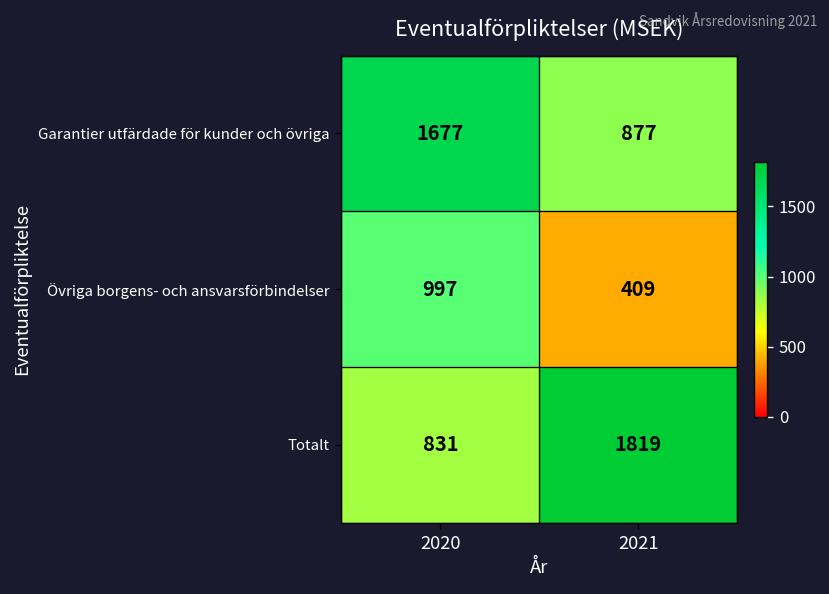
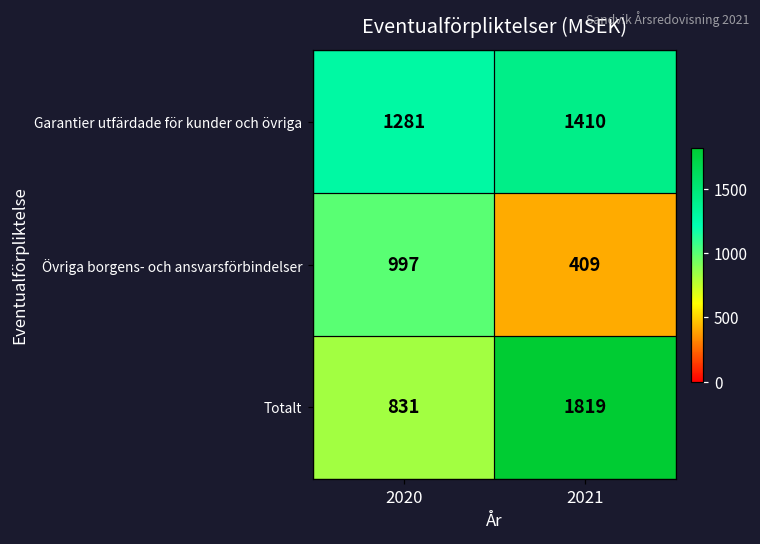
Garantier utfärdade för kunder och övriga, 2020: 1677 -> 1281
Garantier utfärdade för kunder och övriga, 2021: 877 -> 1410
